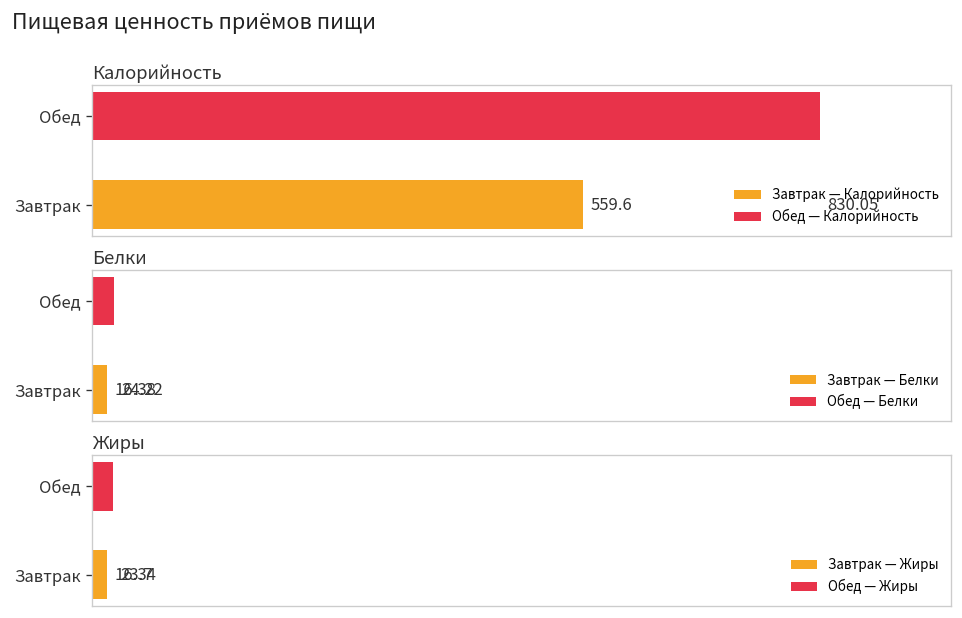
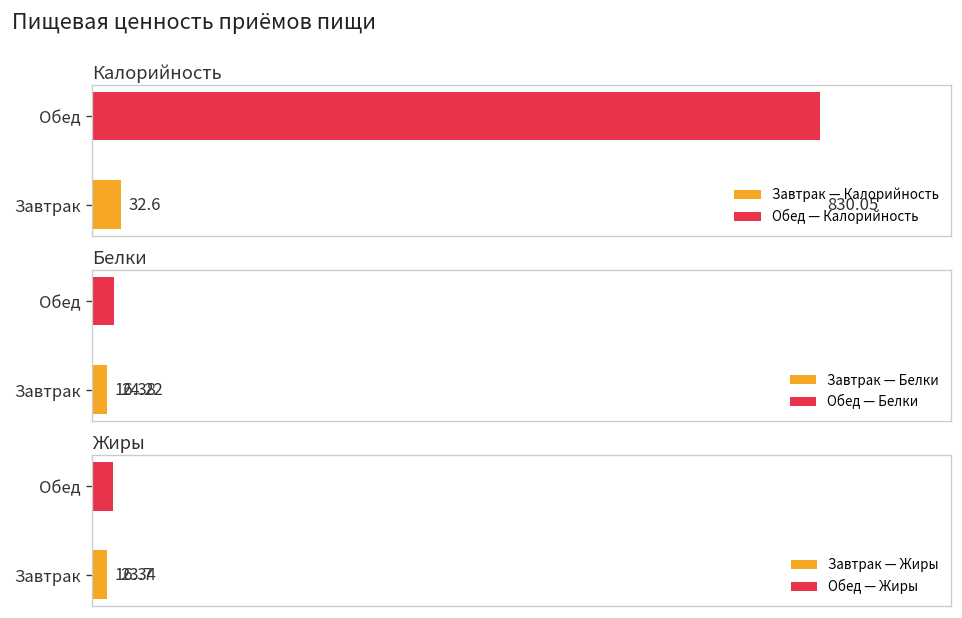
Калорийность, Завтрак: 559.6 -> 32.6
